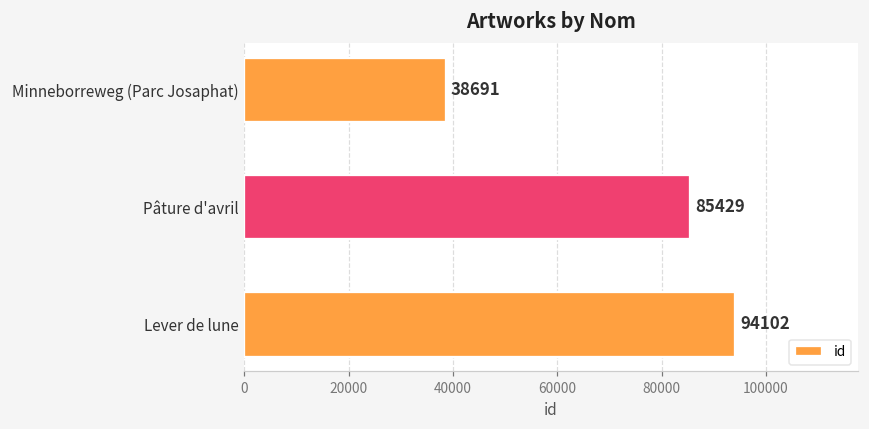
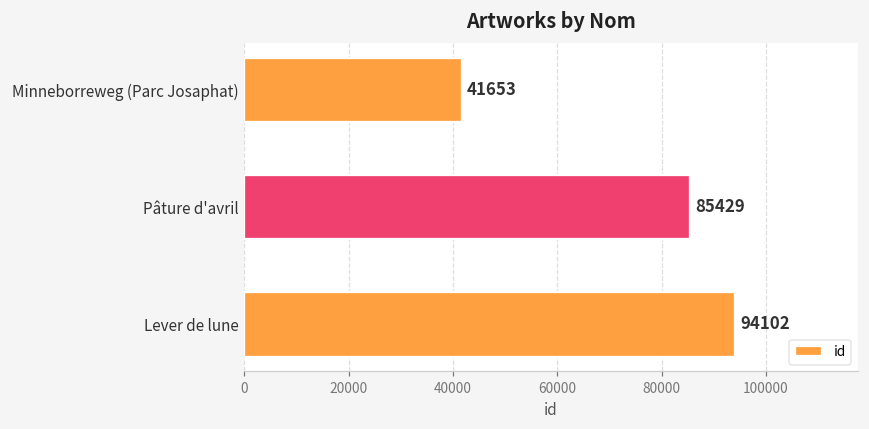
Minneborreweg (Parc Josaphat): 38691 -> 41653
